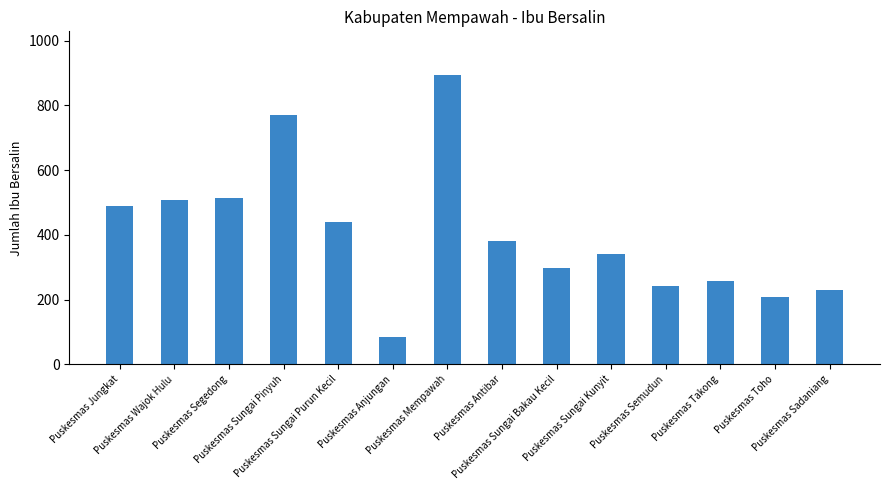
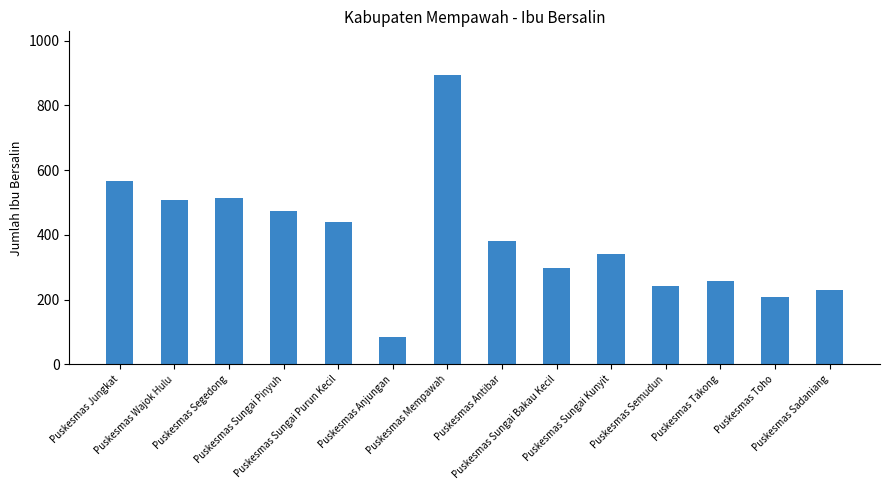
Puskesmas Jungkat: 490 -> 570
Puskesmas Sungai Pinyuh: 770 -> 470
